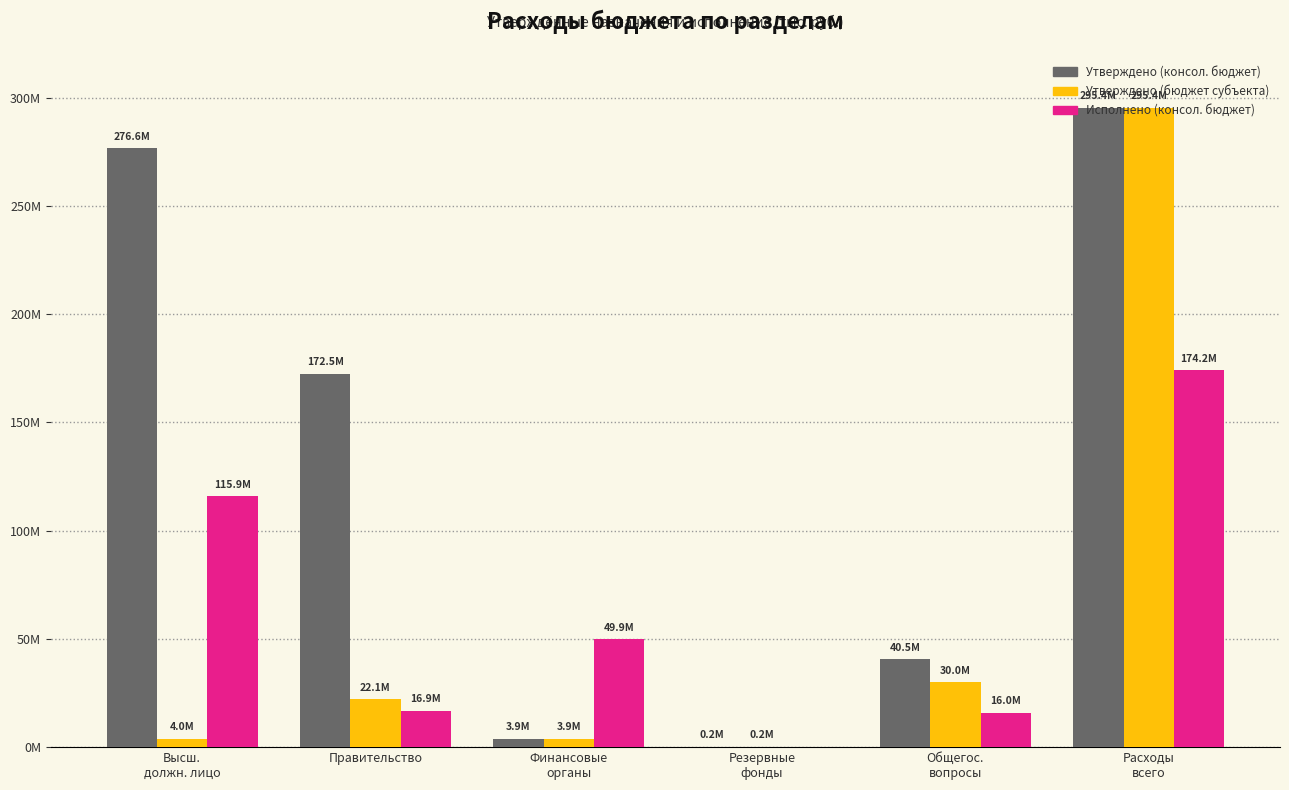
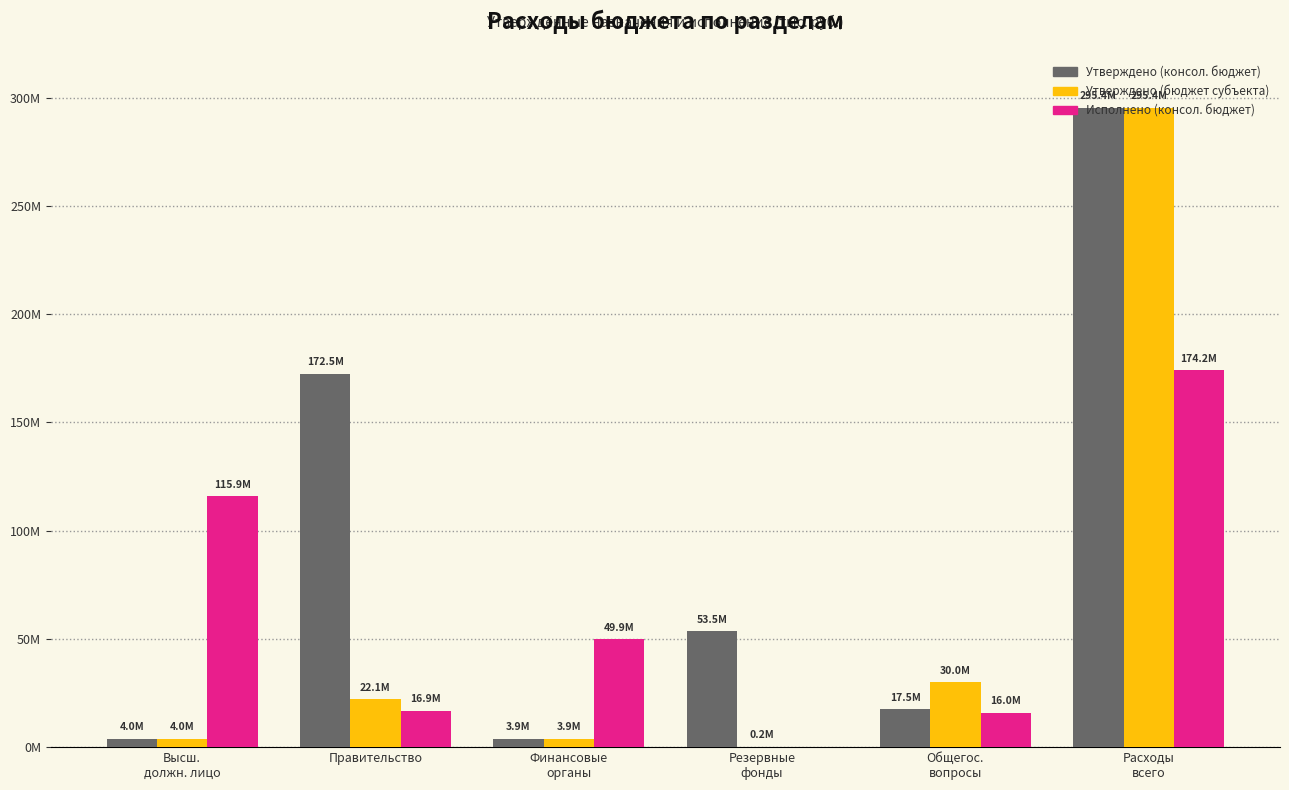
Утверждено (консол. бюджет), Высш. должн. лицо: 276.6М -> 4.0М
Утверждено (консол. бюджет), Резервные фонды: 0.2М -> 53.5М
Утверждено (консол. бюджет), Общегос. вопросы: 40.5М -> 17.5М
